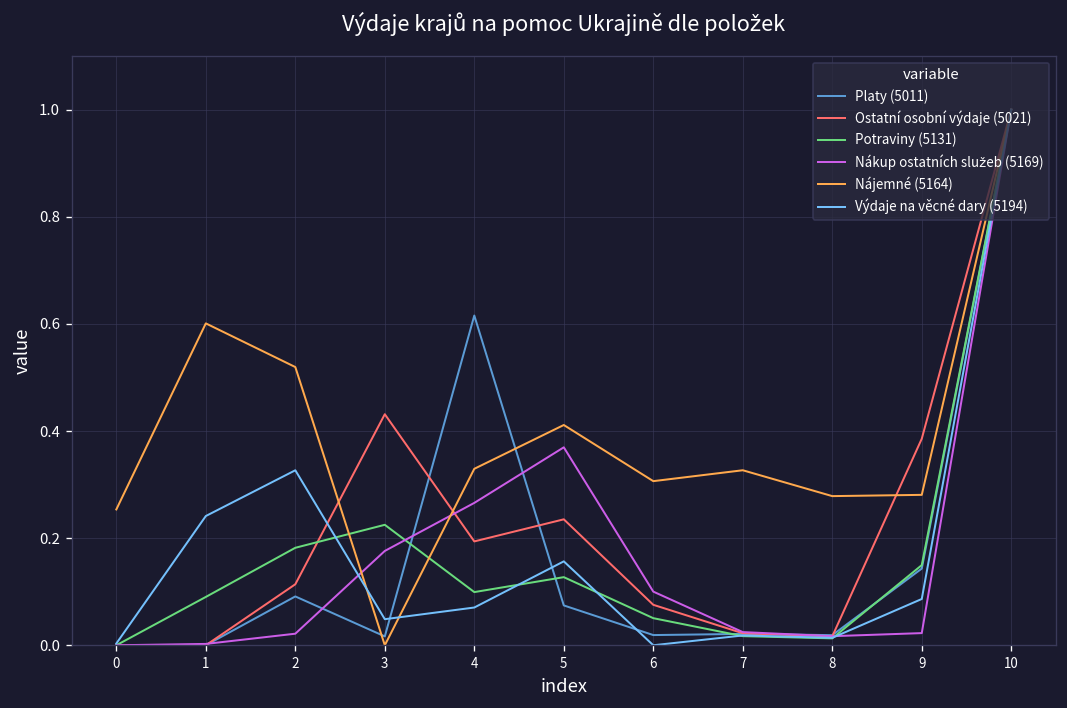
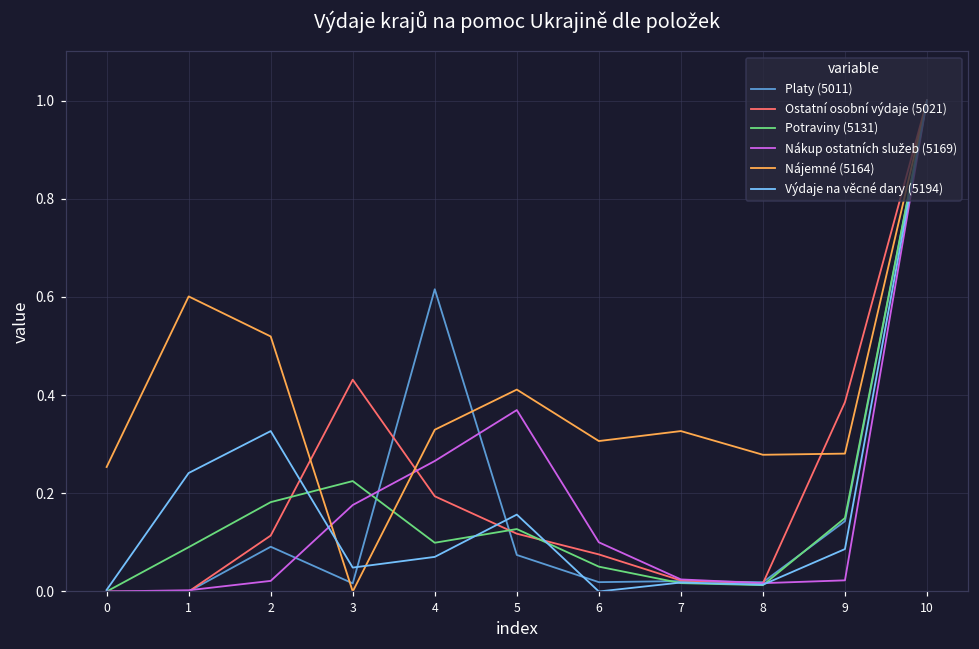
Ostatní osobní výdaje (5021), 5: 0.24 -> 0.12
